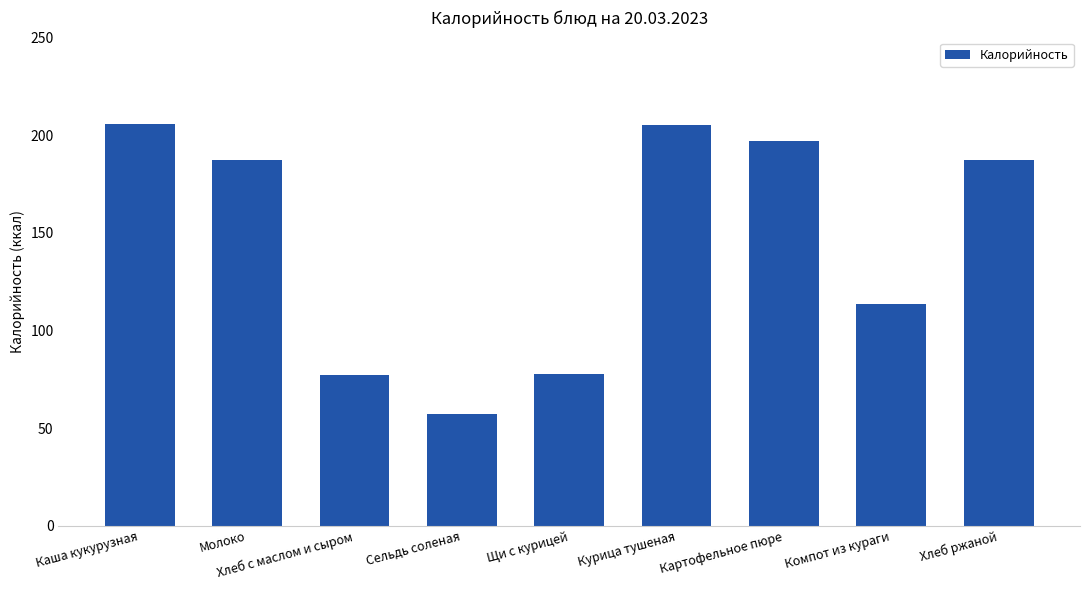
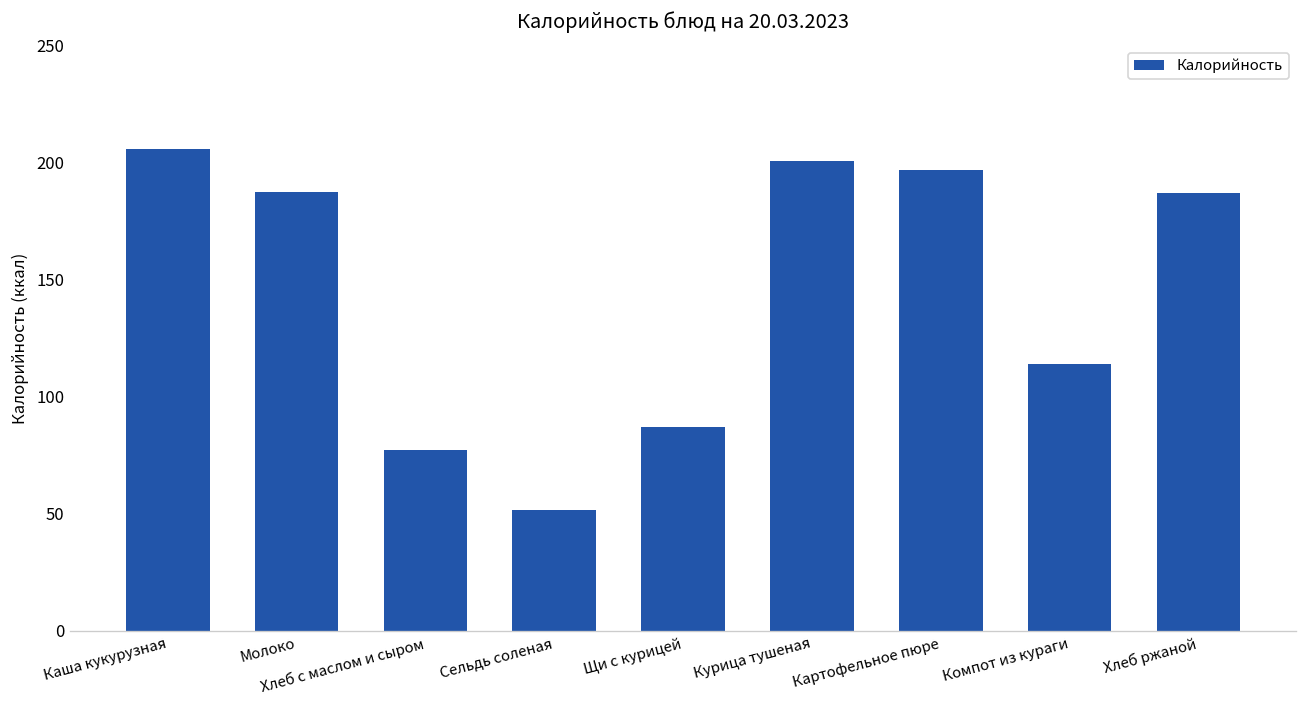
Сельдь соленая: 57 -> 52
Щи с курицей: 78 -> 87
Курица тушеная: 205 -> 201
